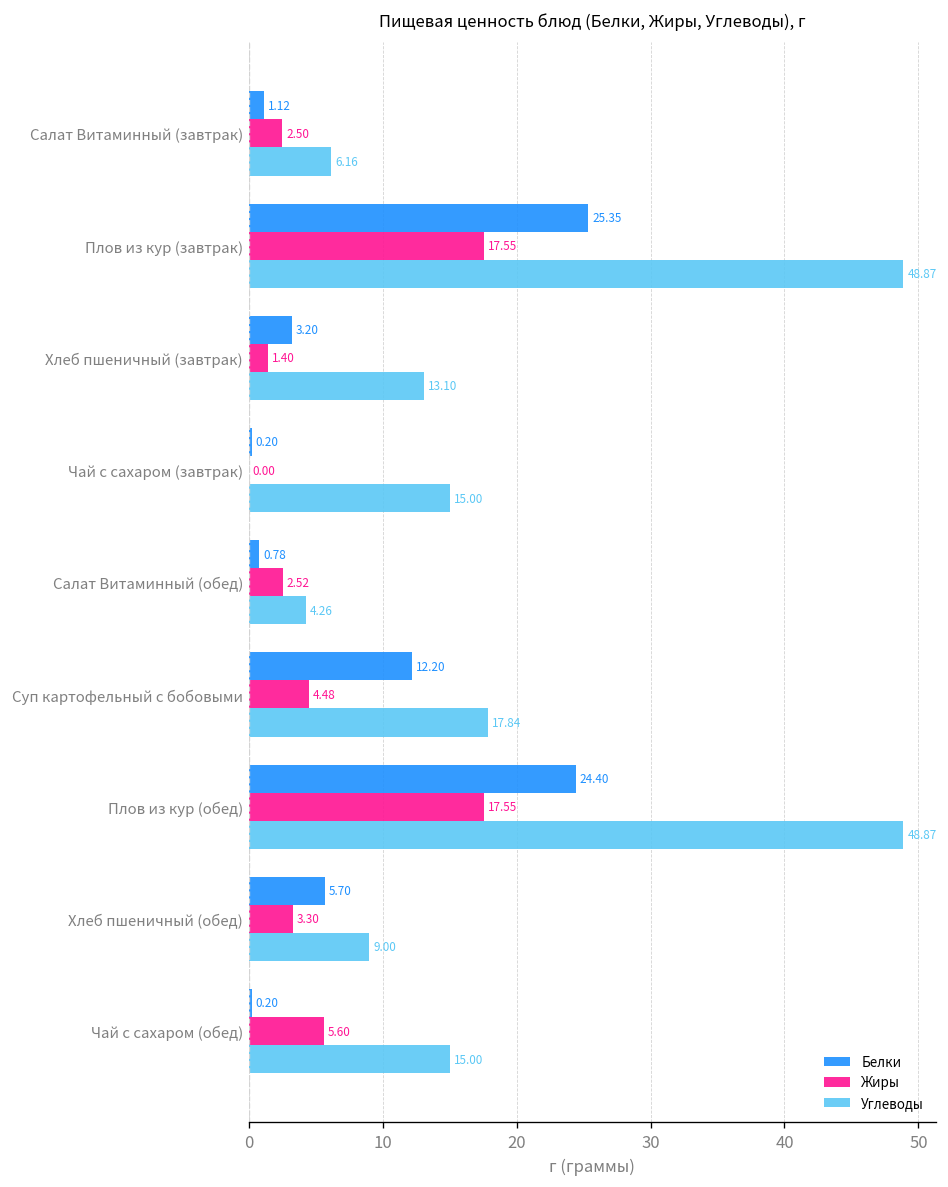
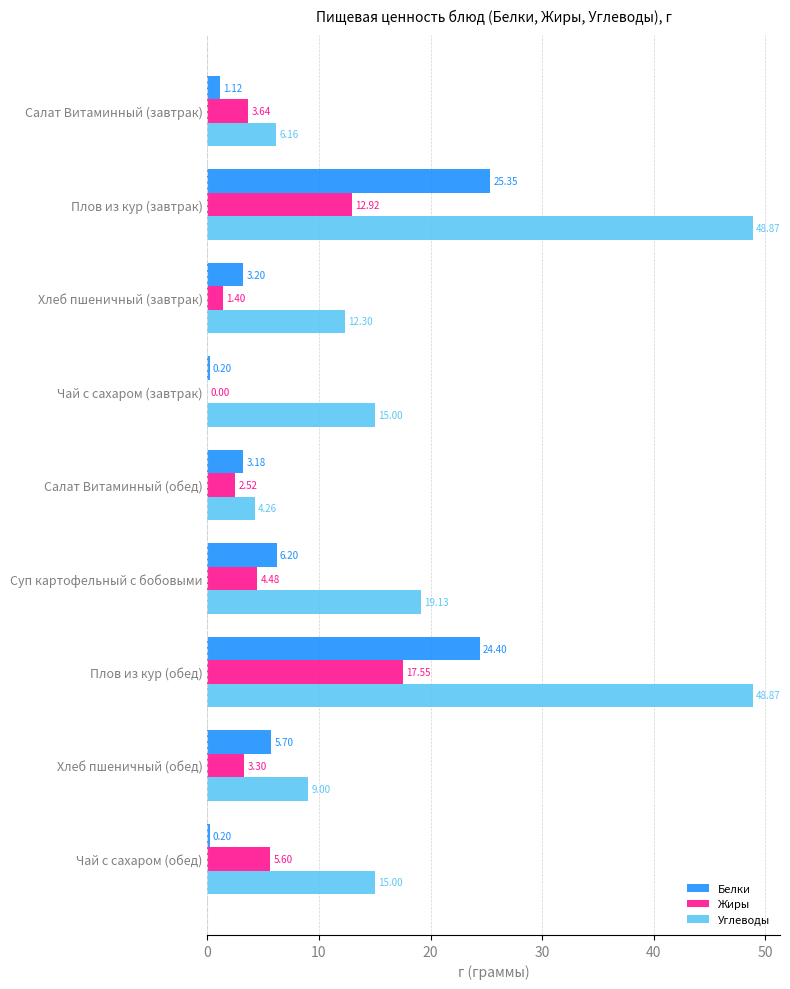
Жиры, Салат Витаминный (завтрак): 2.50 -> 3.64
Жиры, Плов из кур (завтрак): 17.55 -> 12.92
Углеводы, Хлеб пшеничный (завтрак): 13.10 -> 12.30
Белки, Салат Витаминный (обед): 0.78 -> 3.18
Белки, Суп картофельный с бобовыми: 12.20 -> 6.20
Углеводы, Суп картофельный с бобовыми: 17.84 -> 19.13
